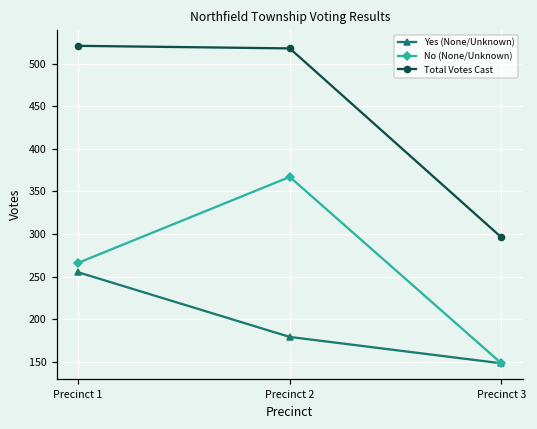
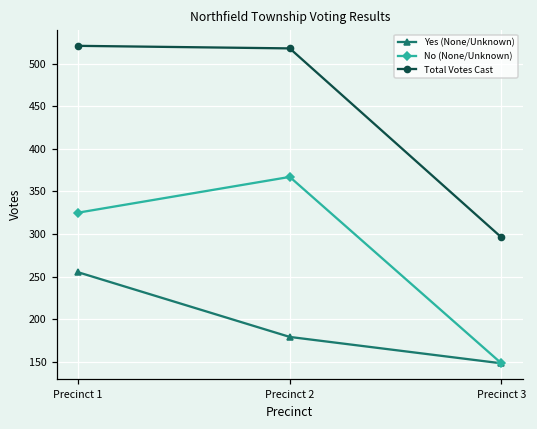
No (None/Unknown), Precinct 1: 270 -> 330
